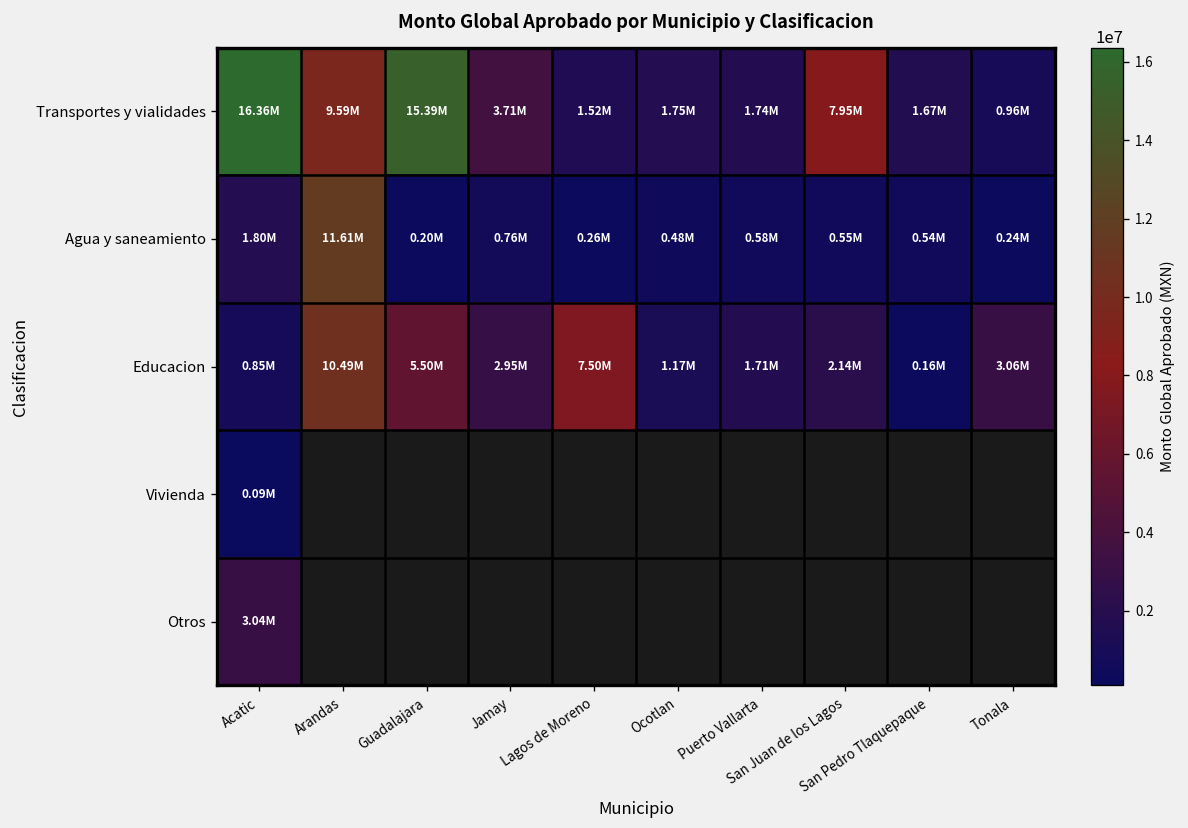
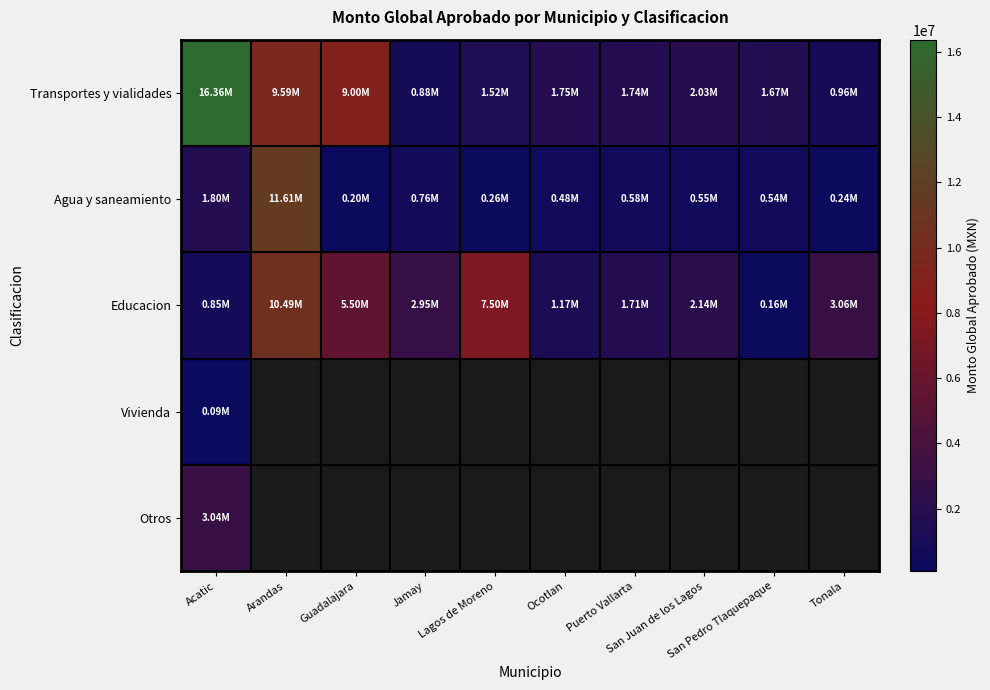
Transportes y vialidades, Guadalajara: 15.39M -> 9.00M
Transportes y vialidades, Jamay: 3.71M -> 0.88M
Transportes y vialidades, San Juan de los Lagos: 7.95M -> 2.03M
